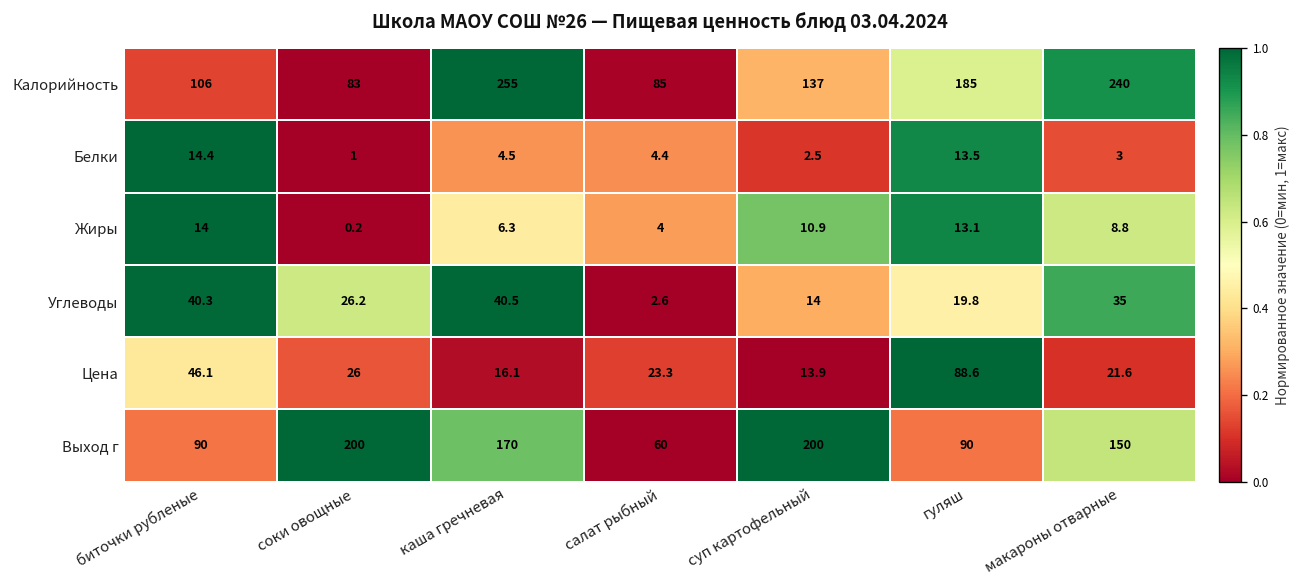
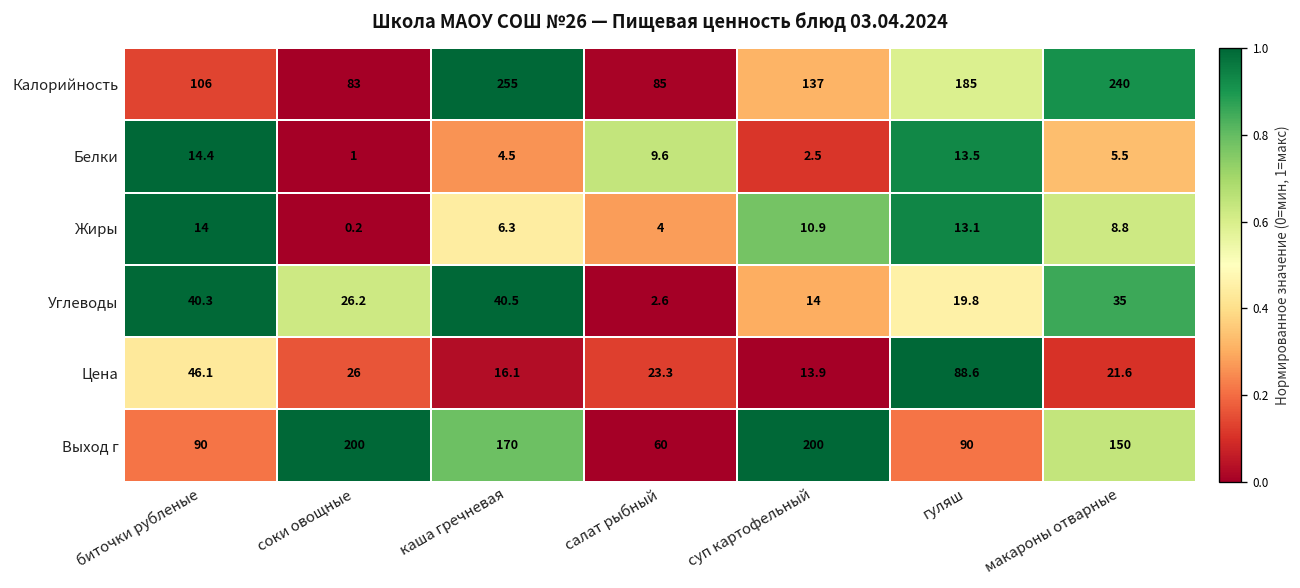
Белки, салат рыбный: 4.4 -> 9.6
Белки, макароны отварные: 3 -> 5.5
